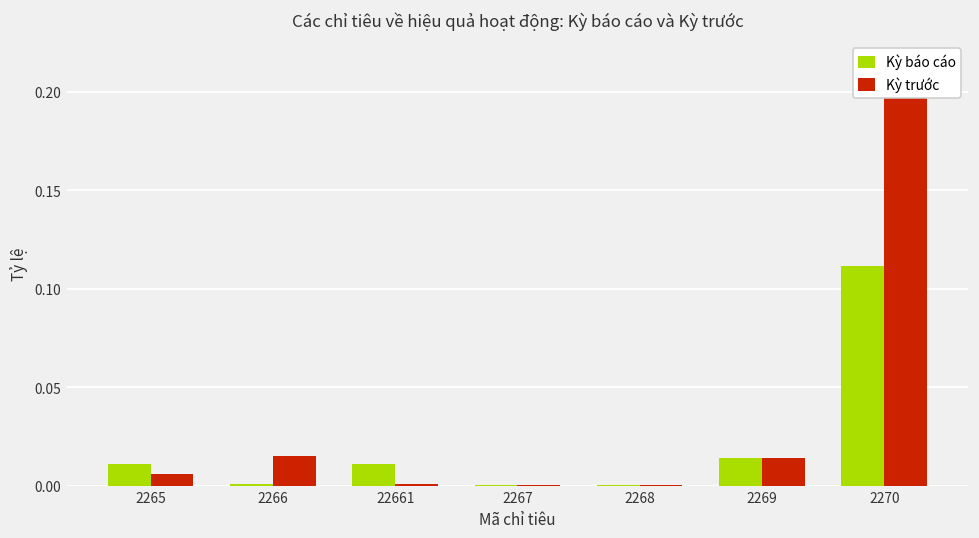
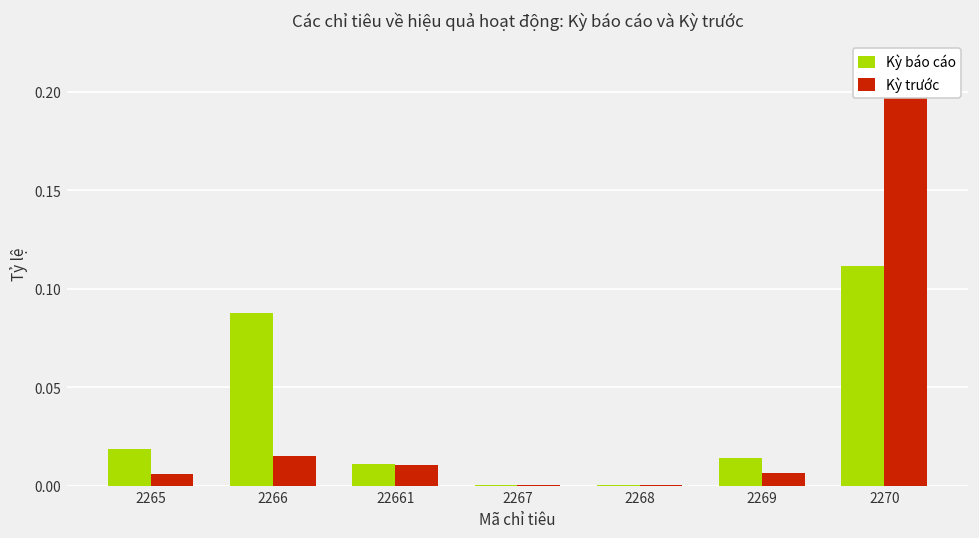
Kỳ báo cáo, 2265: 0.011 -> 0.019
Kỳ báo cáo, 2266: 0.001 -> 0.088
Kỳ trước, 22661: 0.001 -> 0.011
Kỳ trước, 2269: 0.014 -> 0.006
